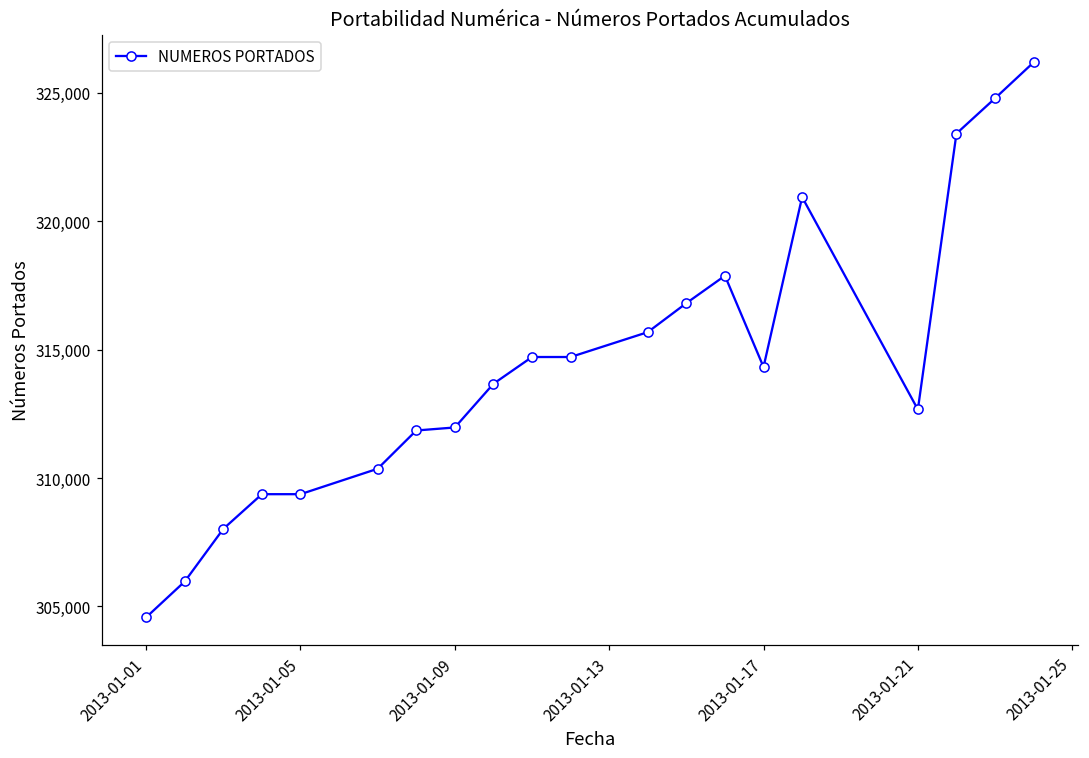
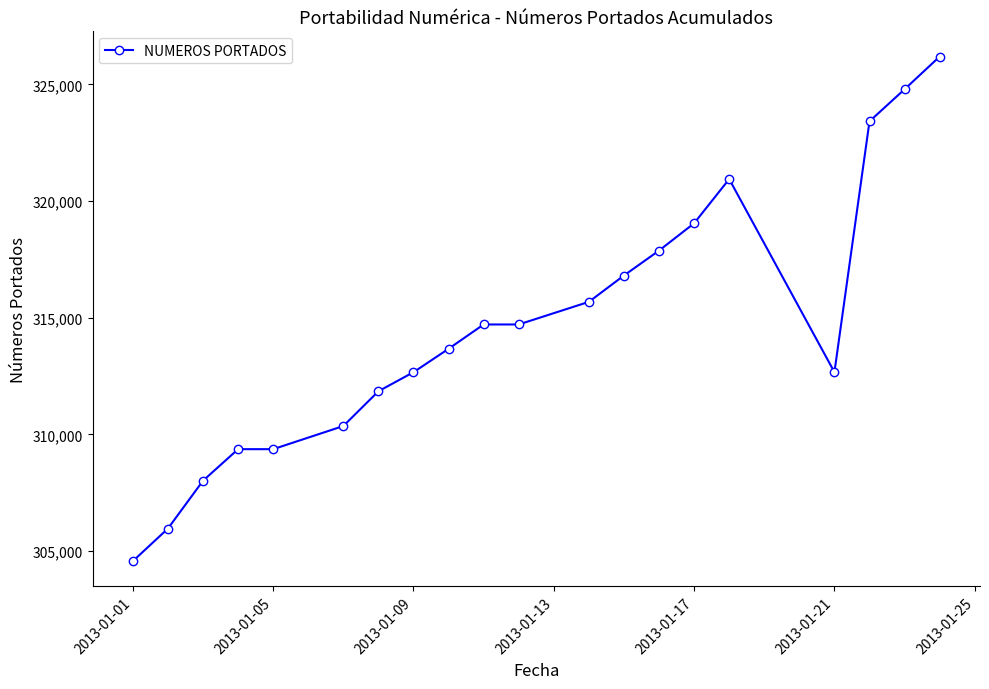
2013-01-09: 312,000 -> 312,700
2013-01-17: 314,300 -> 319,000
